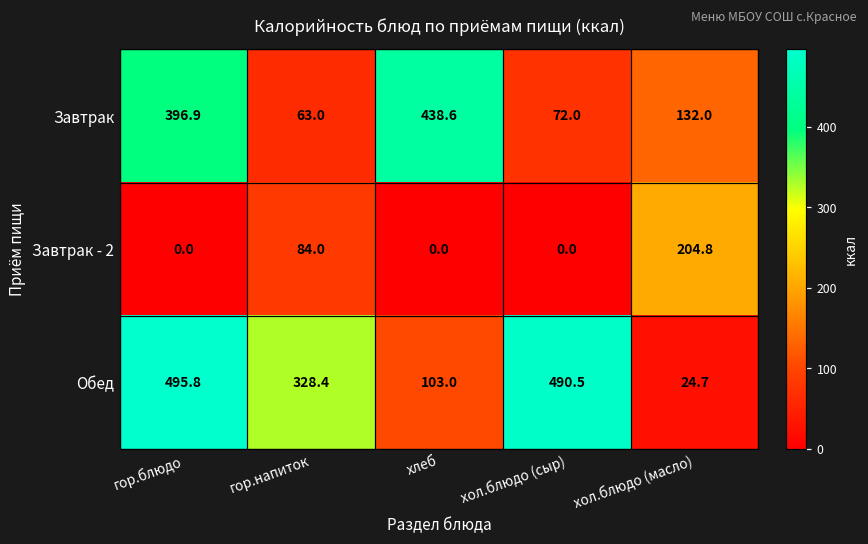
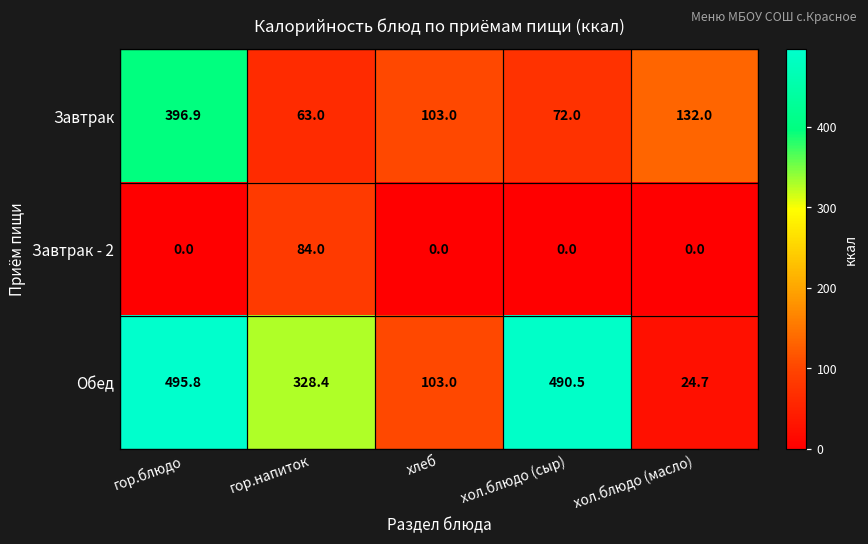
Завтрак, хлеб: 438.6 -> 103.0
Завтрак - 2, хол.блюдо (масло): 204.8 -> 0.0
